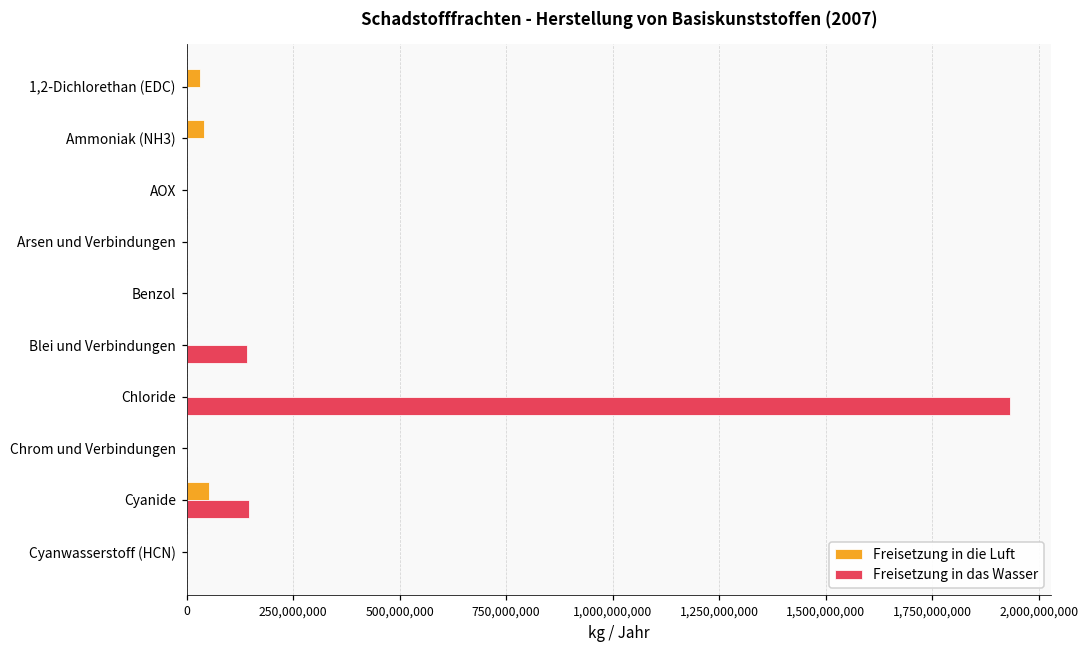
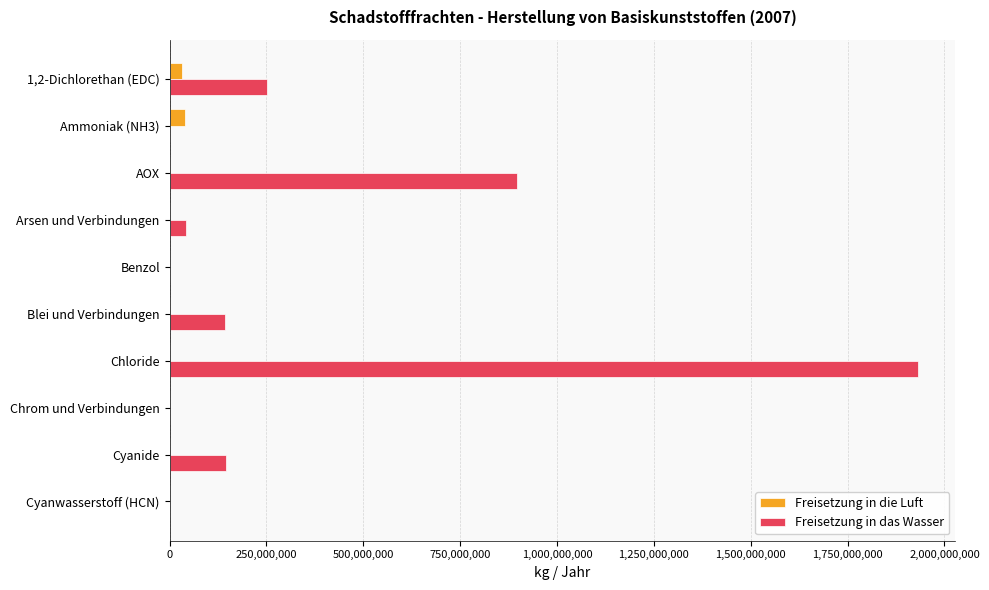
Freisetzung in das Wasser, 1,2-Dichlorethan (EDC): 0 -> 250,000,000
Freisetzung in das Wasser, AOX: 0 -> 900,000,000
Freisetzung in das Wasser, Arsen und Verbindungen: 0 -> 40,000,000
Freisetzung in die Luft, Cyanide: 50,000,000 -> 0
